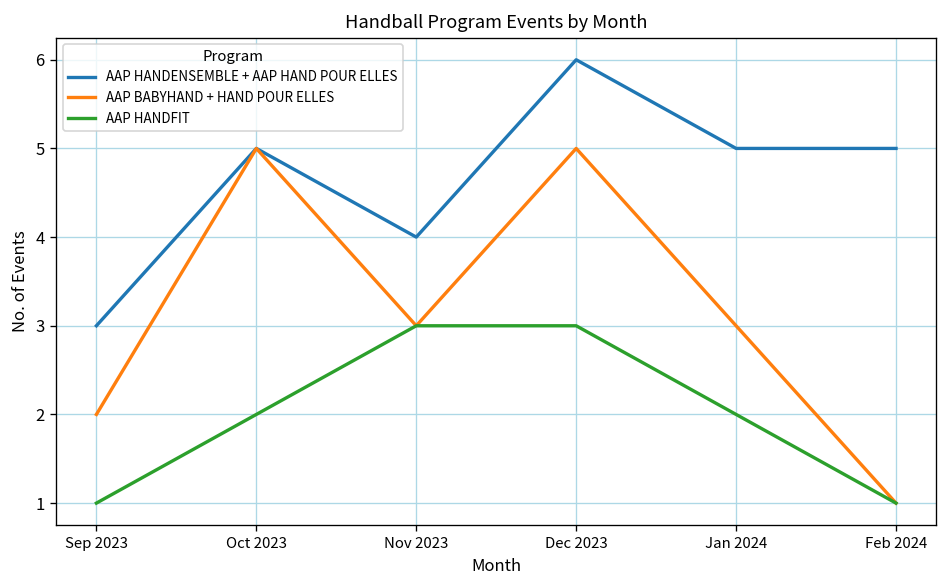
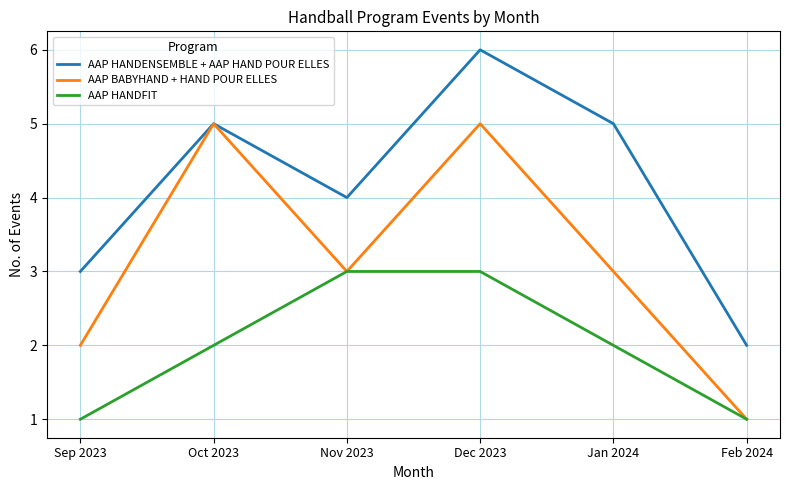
AAP HANDENSEMBLE + AAP HAND POUR ELLES, Feb 2024: 5 -> 2
